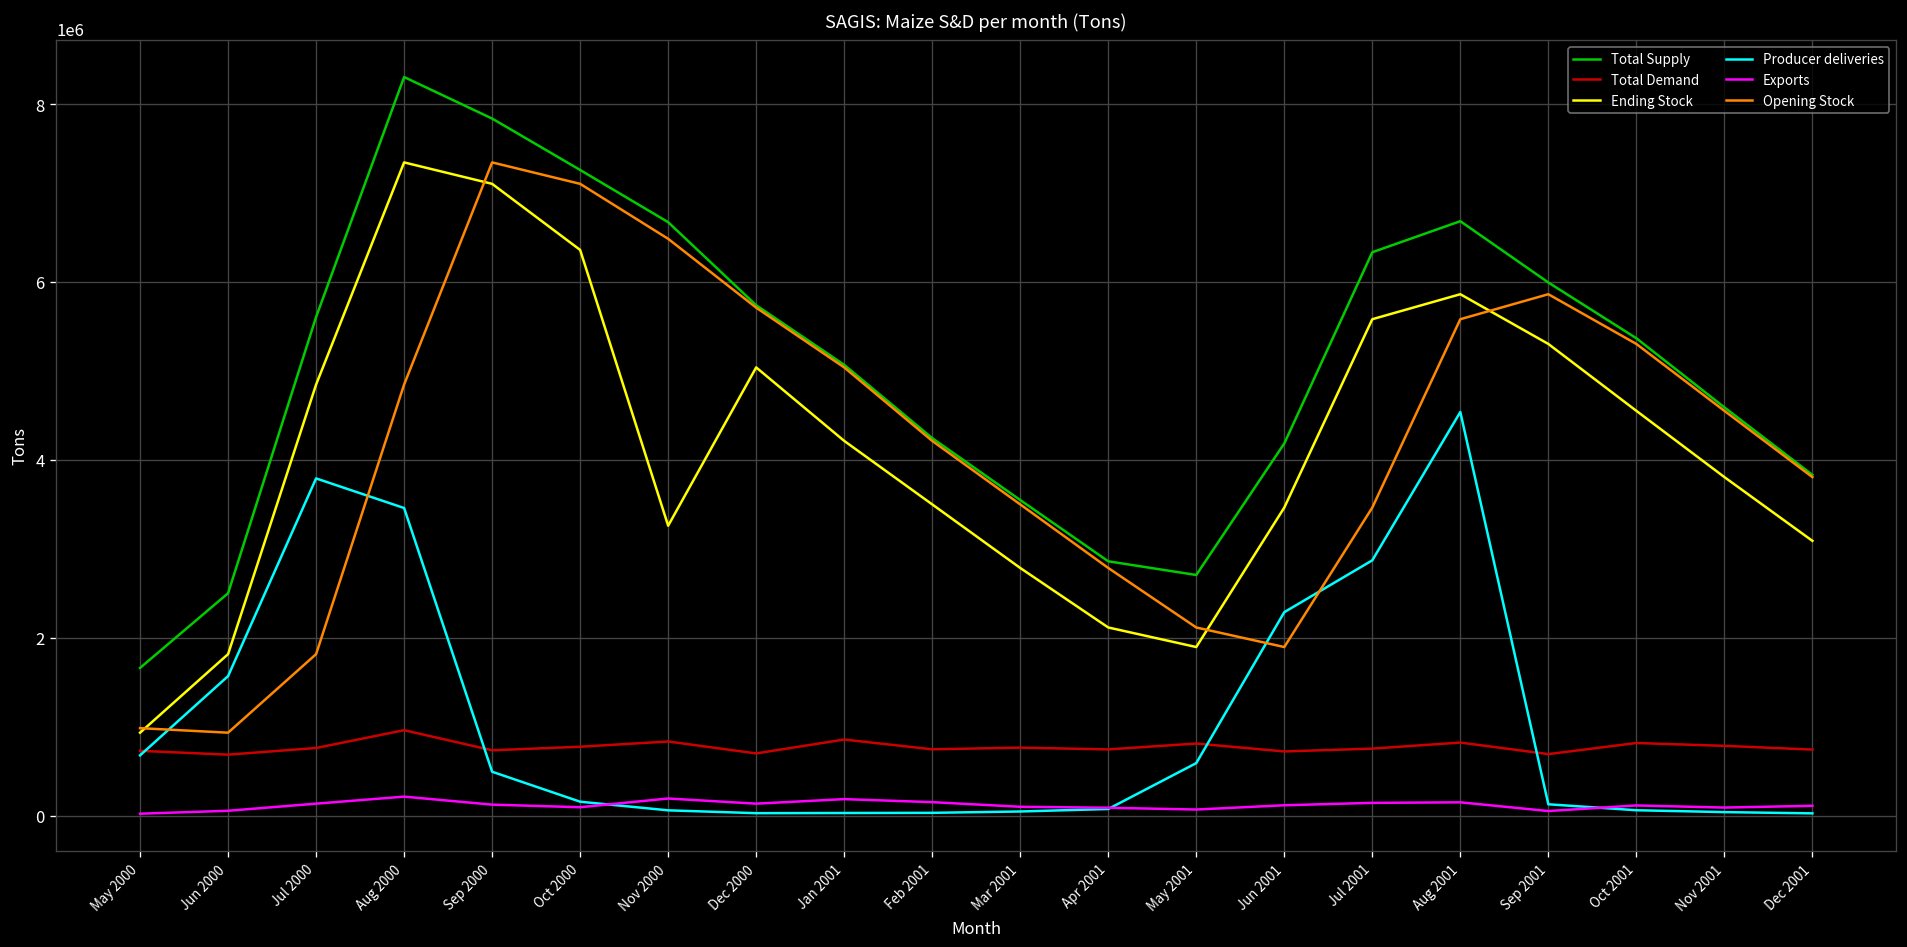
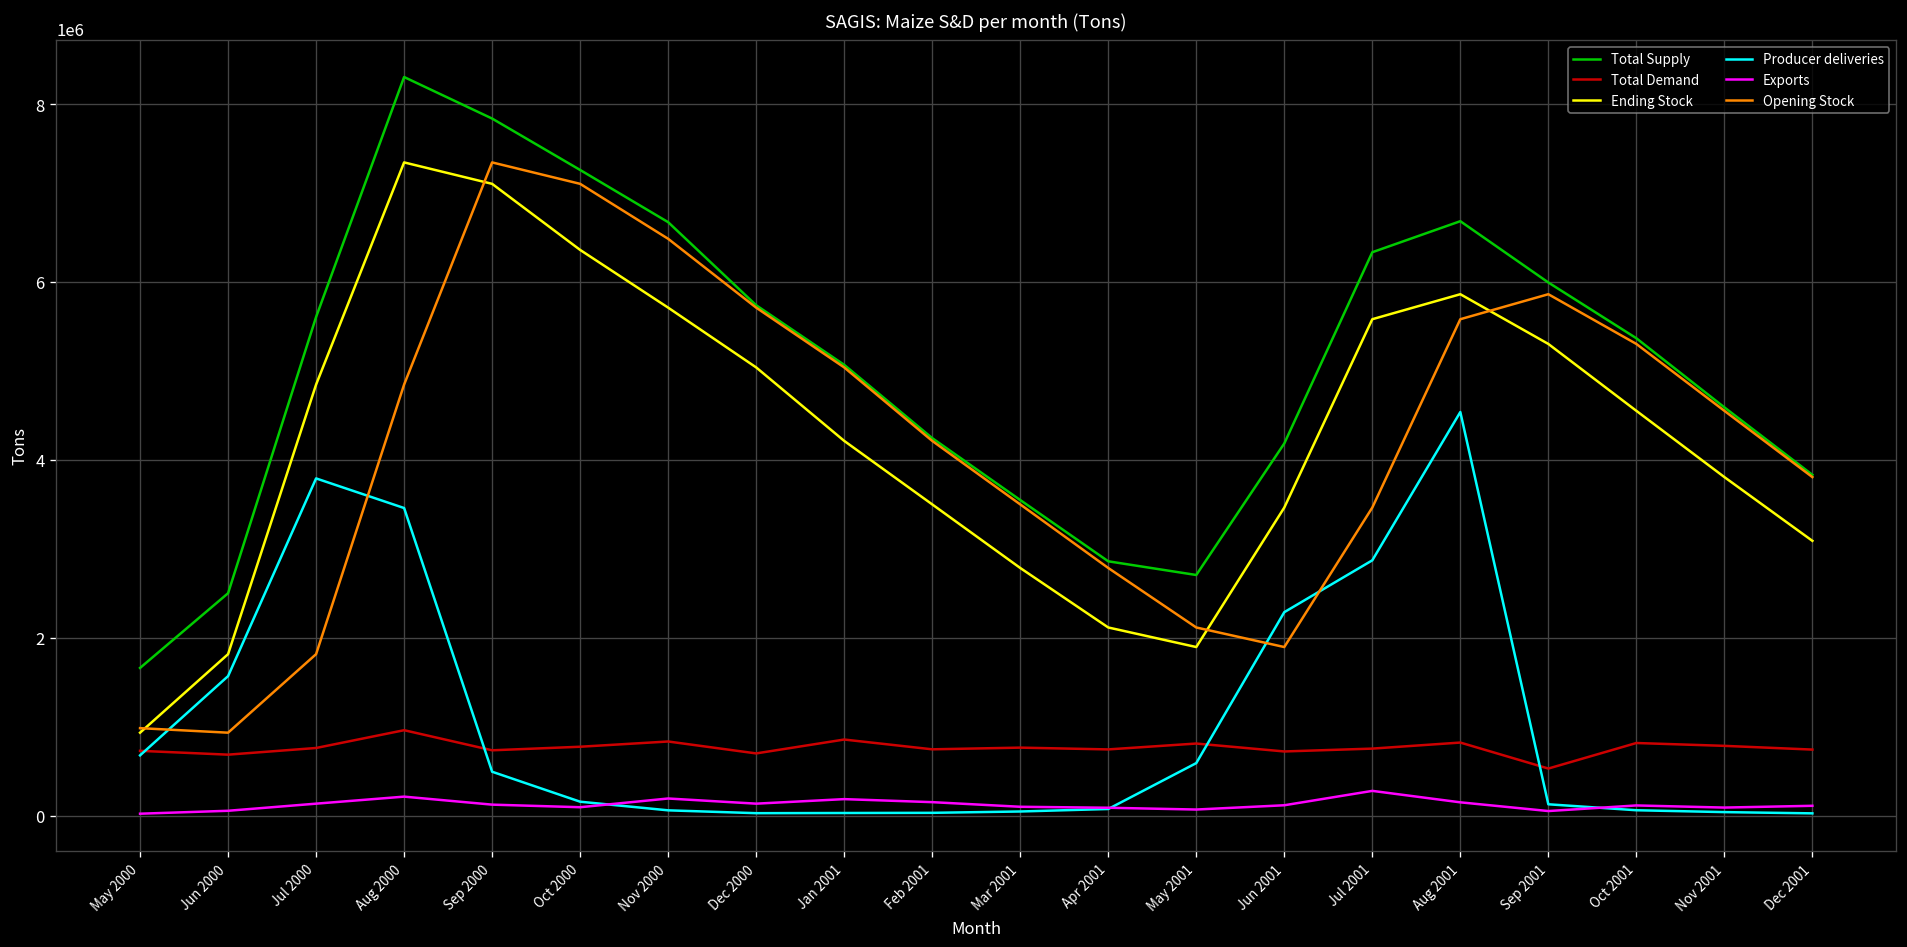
Ending Stock, Nov 2000: 3300000 -> 5700000
Exports, Jul 2001: 100000 -> 300000
Total Demand, Sep 2001: 700000 -> 500000
